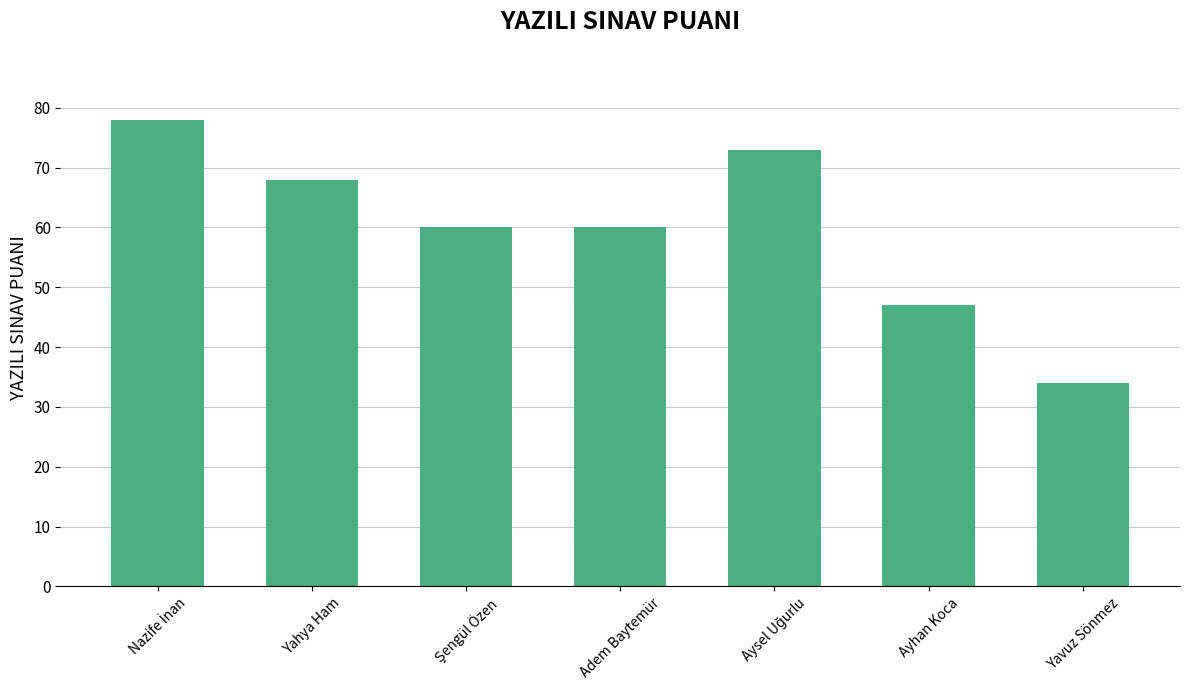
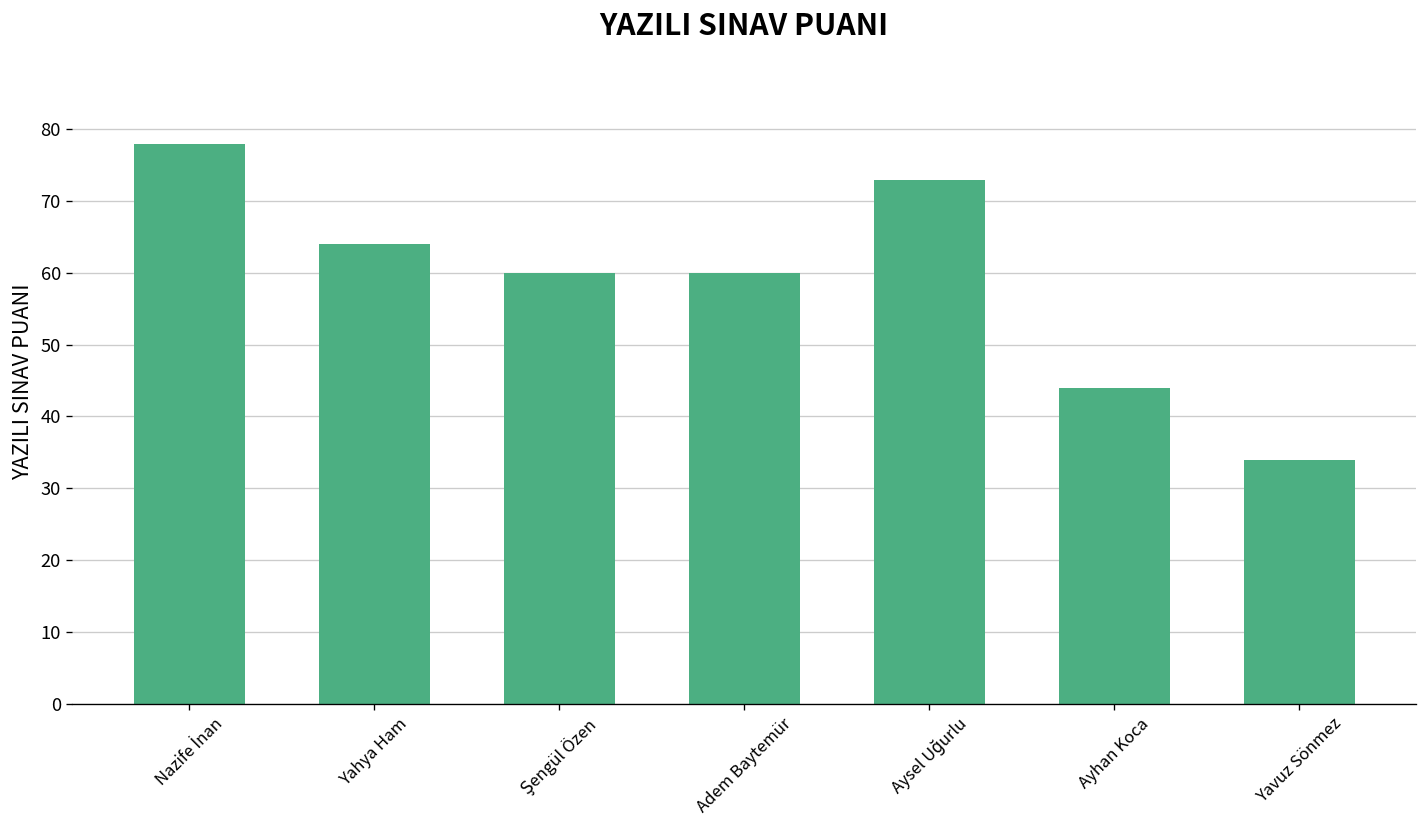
Yahya Ham: 68 -> 64
Ayhan Koca: 47 -> 44
